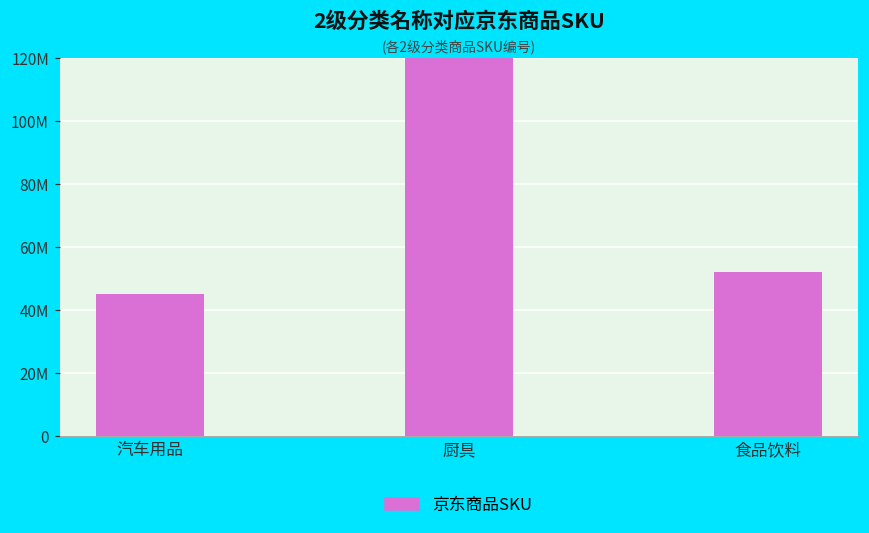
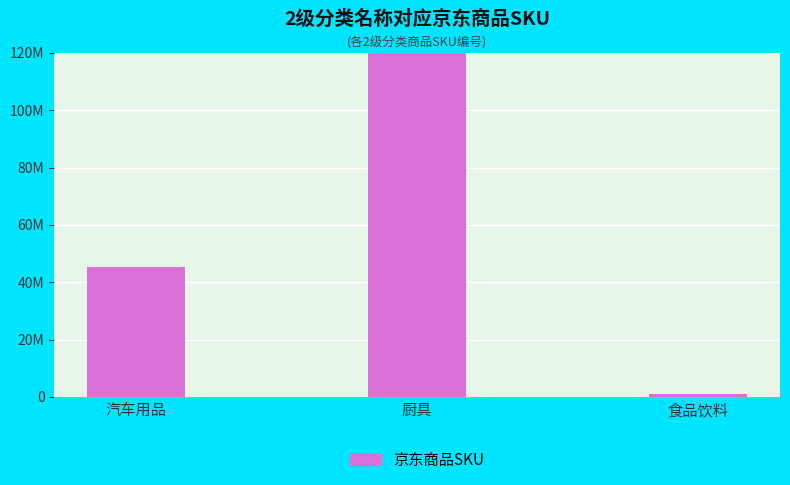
食品饮料: 52000000 -> 1000000
